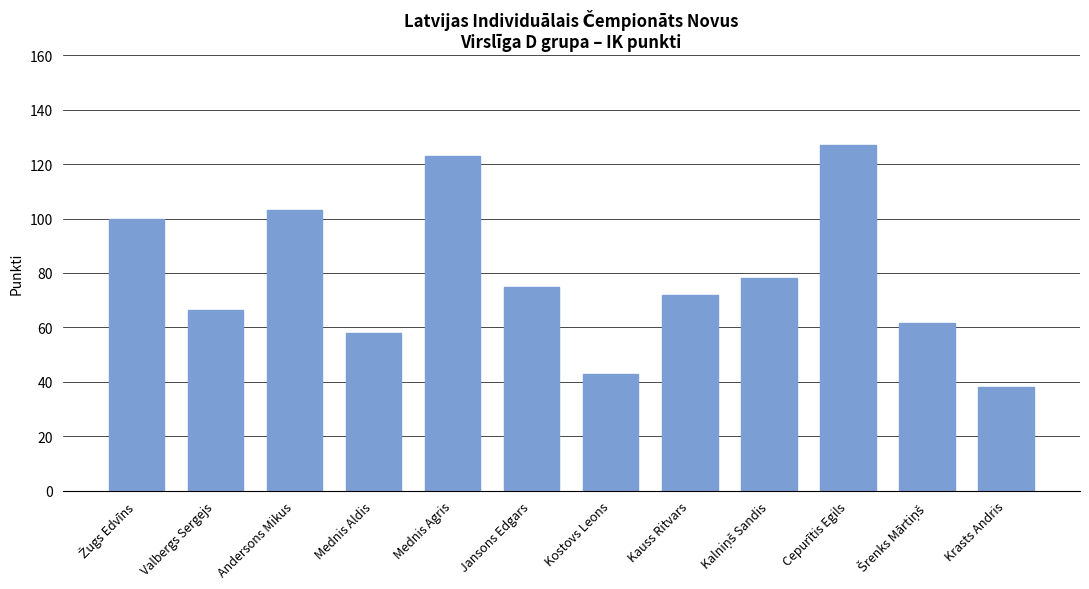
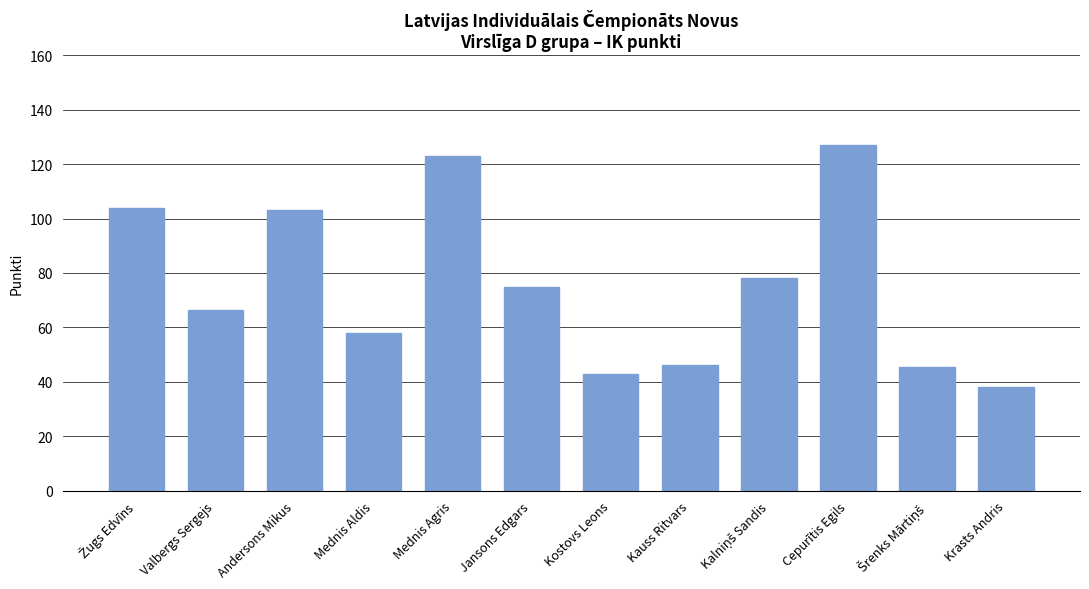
Žugs Edvīns: 100 -> 104
Kauss Ritvars: 72 -> 46
Šrenks Mārtiņš: 62 -> 45
